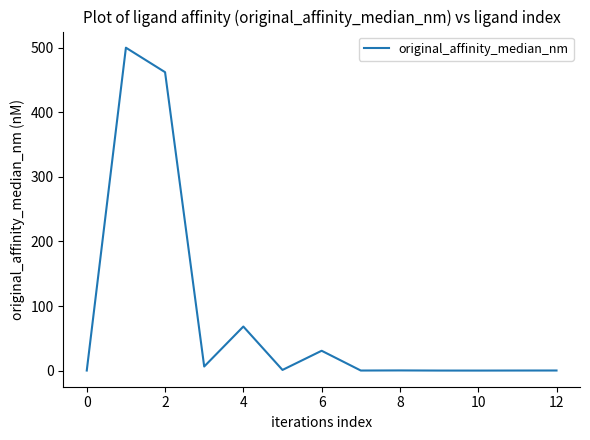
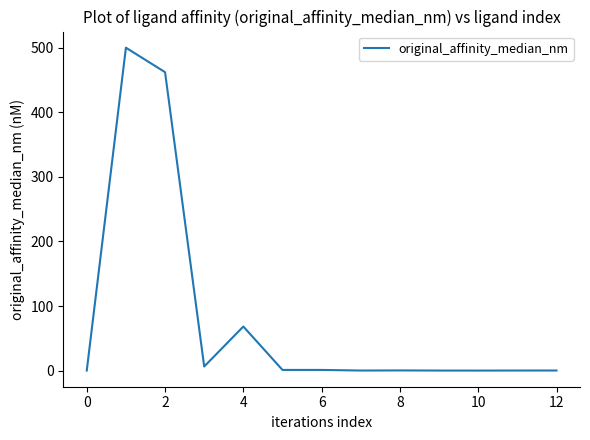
6: 30 -> 0
